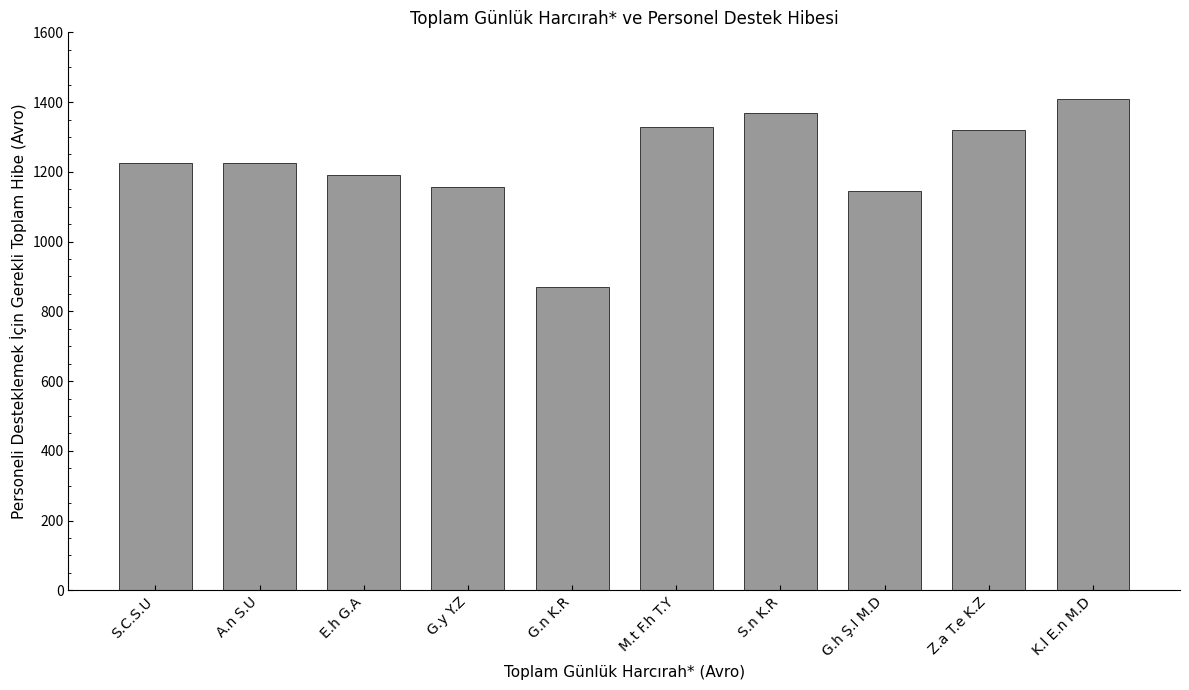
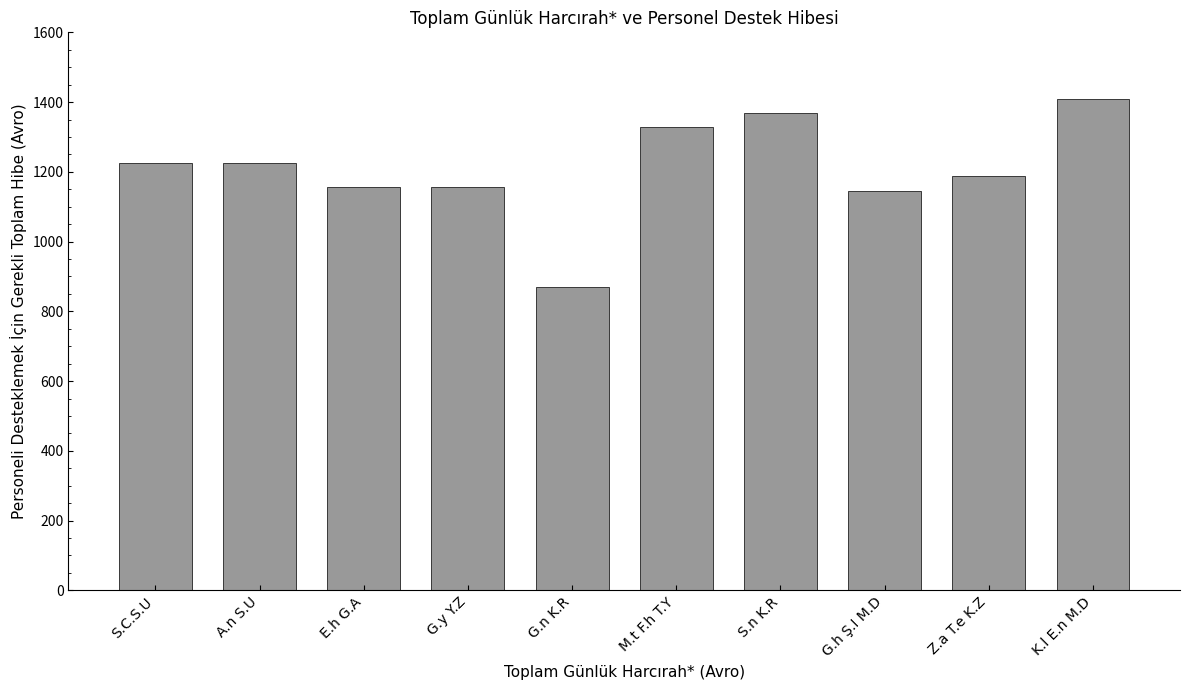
E.h G.A: 1190 -> 1160
Z.a T.e K.Z: 1320 -> 1190
